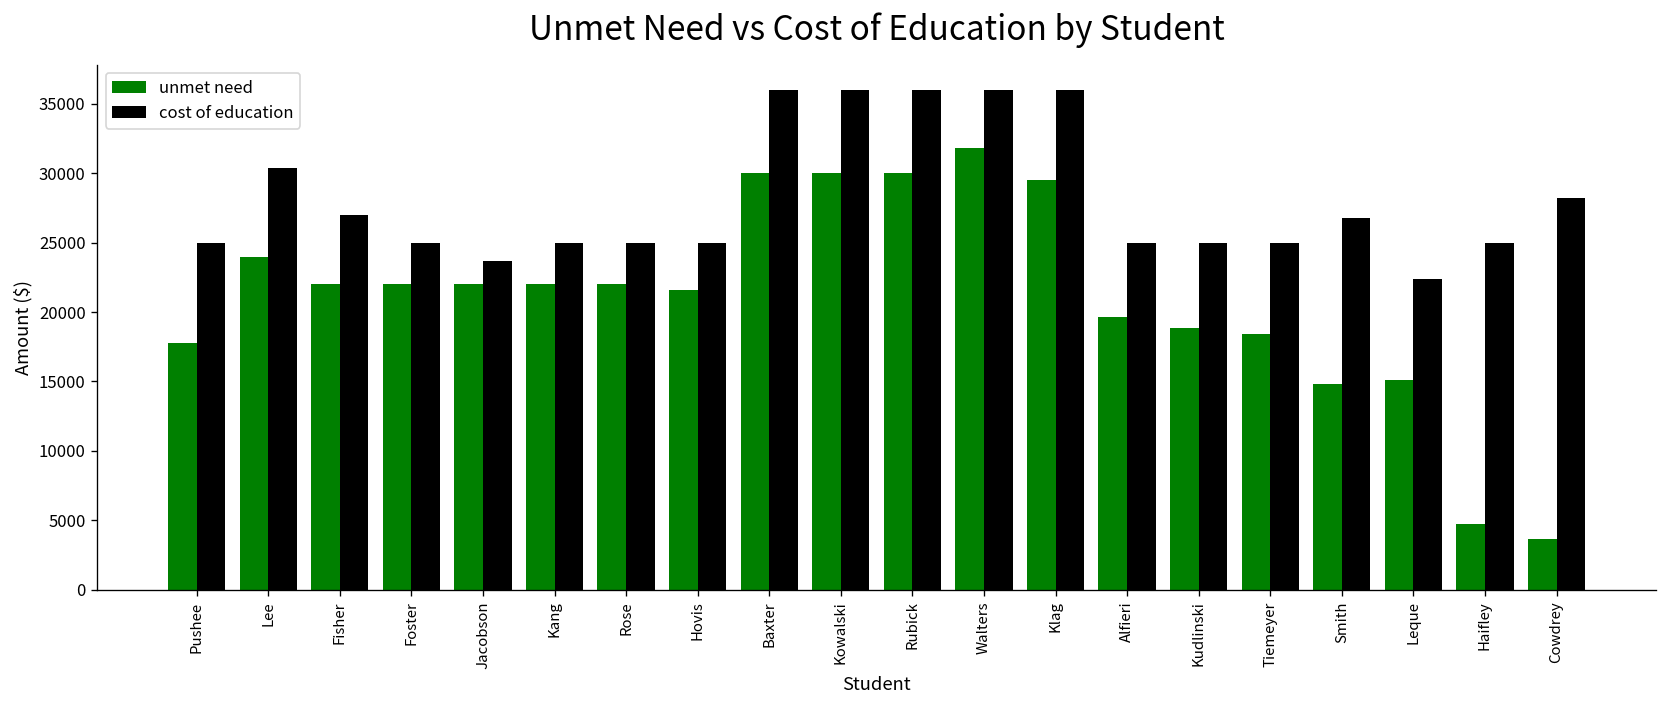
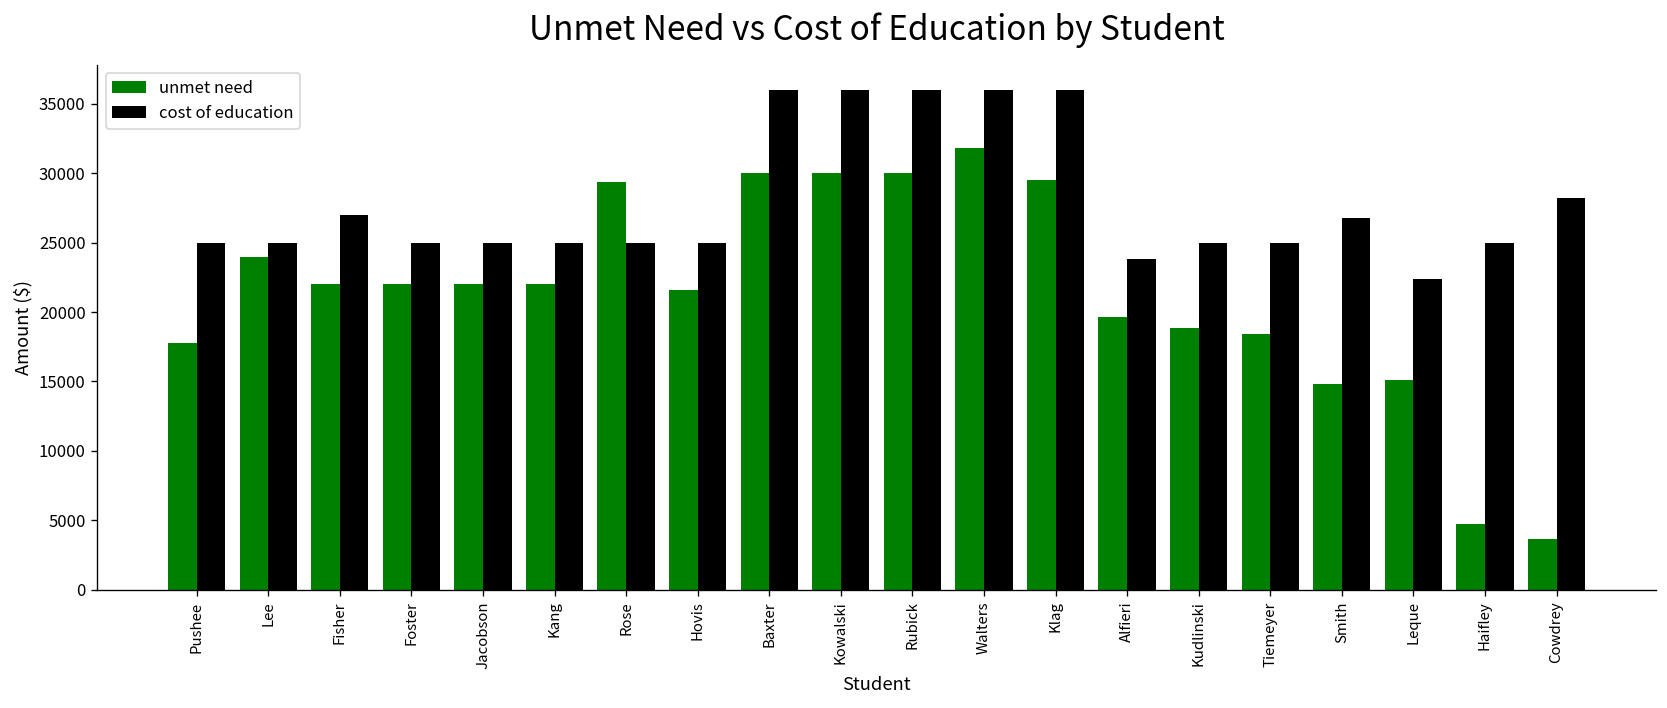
cost of education, Lee: 30400 -> 25000
cost of education, Jacobson: 23700 -> 25000
unmet need, Rose: 22000 -> 29400
cost of education, Alfieri: 25000 -> 23800
